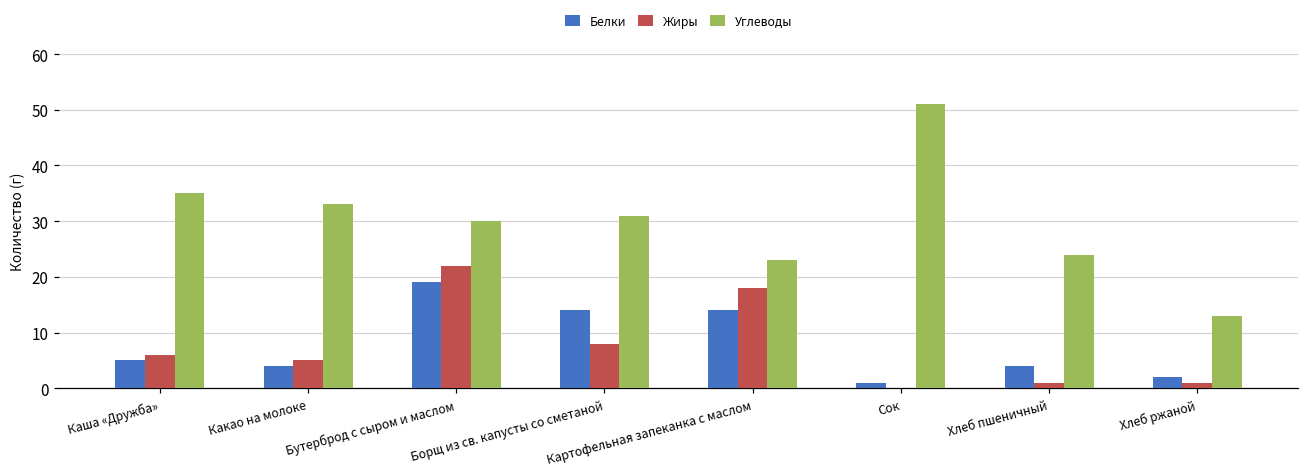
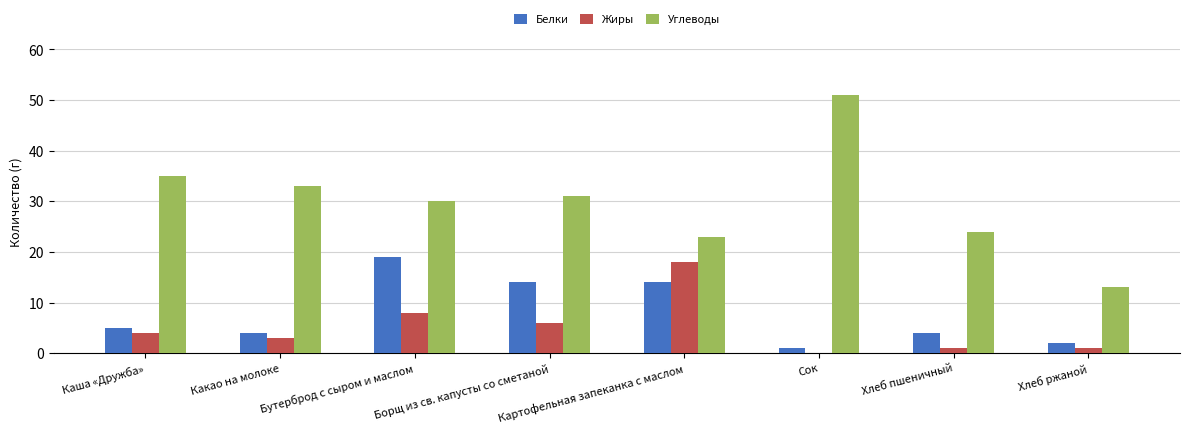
Жиры, Каша «Дружба»: 6 -> 4
Жиры, Какао на молоке: 5 -> 3
Жиры, Бутерброд с сыром и маслом: 22 -> 8
Жиры, Борщ из св. капусты со сметаной: 8 -> 6
